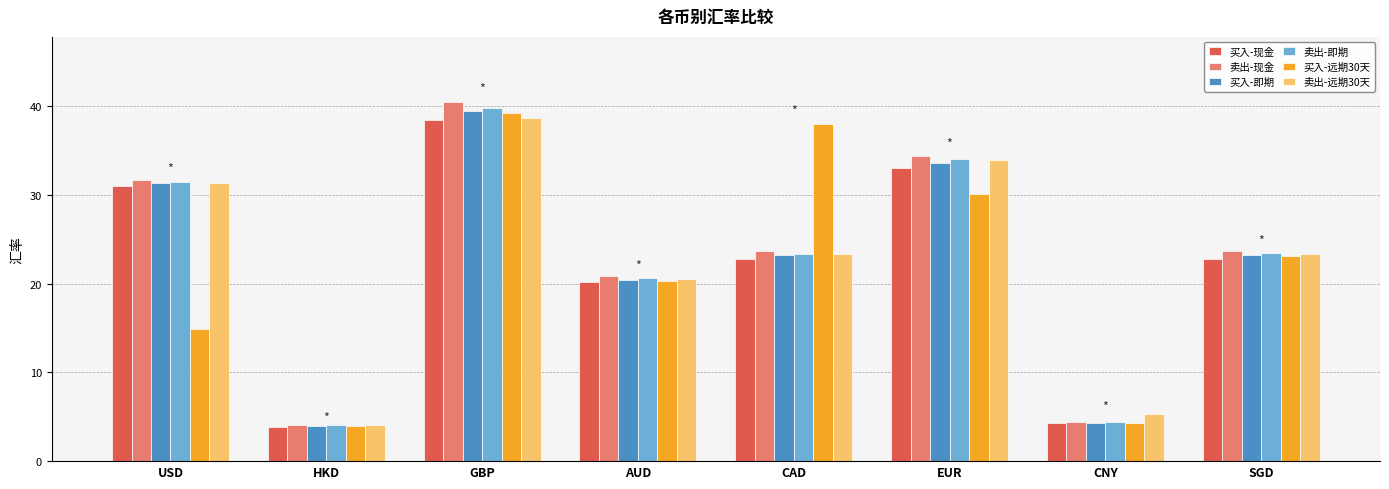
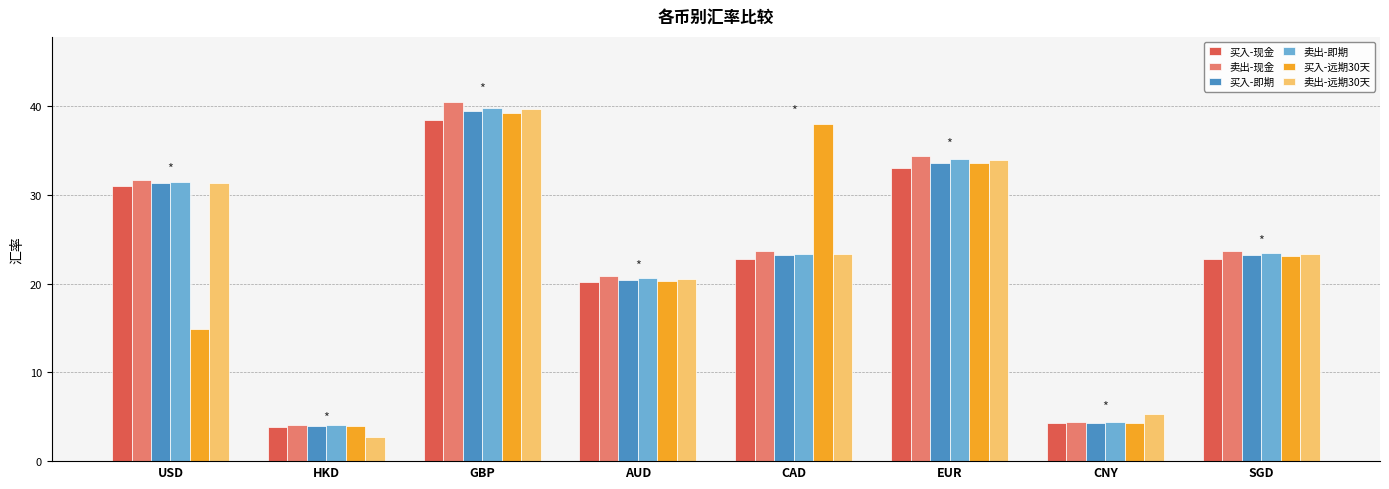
卖出-远期30天, HKD: 4 -> 3
卖出-远期30天, GBP: 39 -> 40
买入-远期30天, EUR: 30 -> 34
